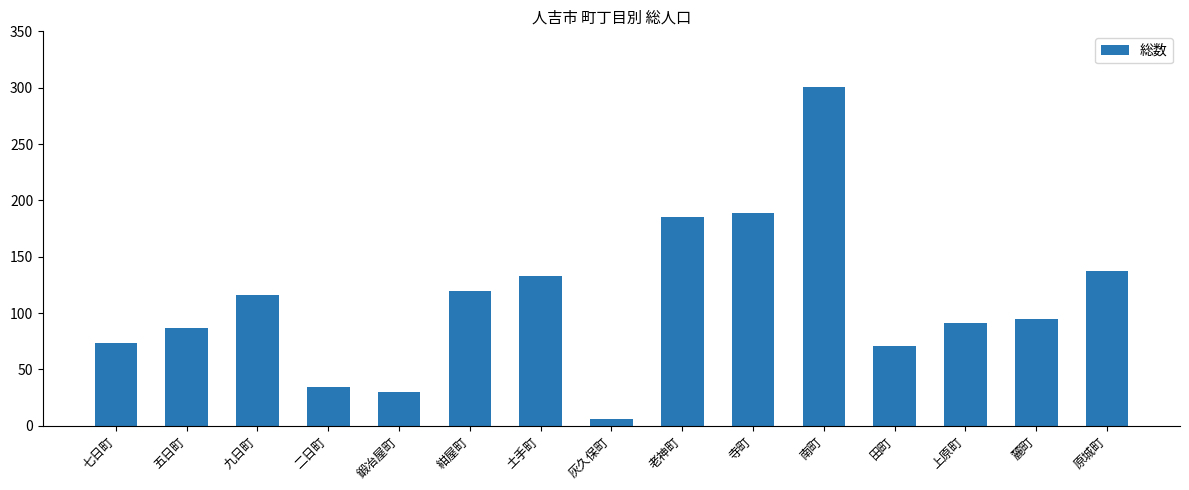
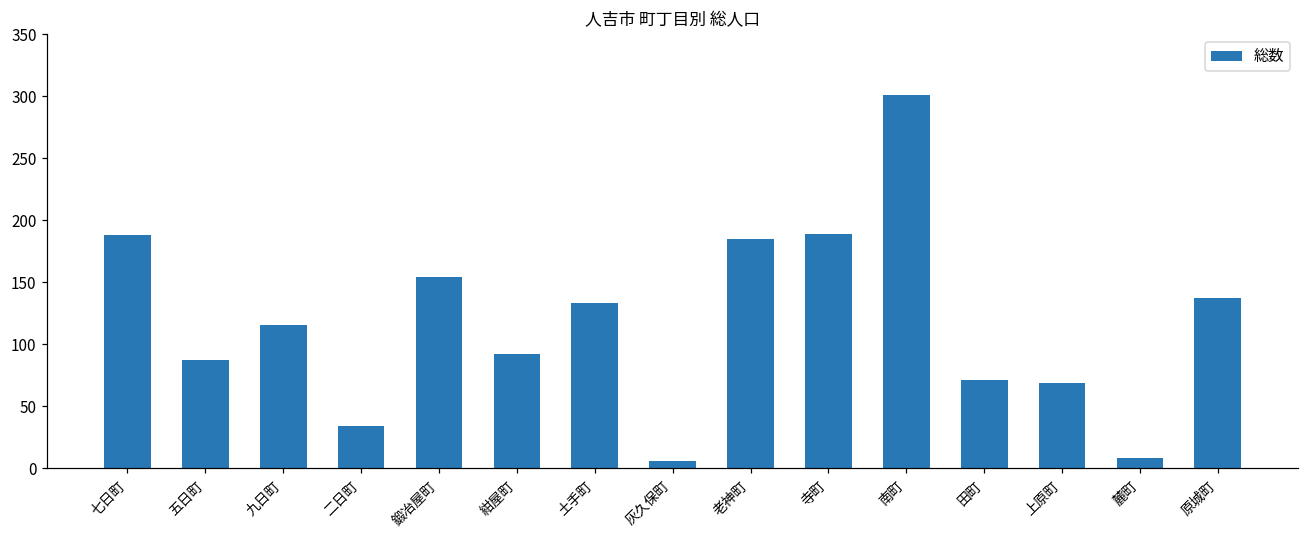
七日町: 73 -> 188
鍛冶屋町: 30 -> 154
紺屋町: 120 -> 92
上原町: 91 -> 69
麓町: 95 -> 8
